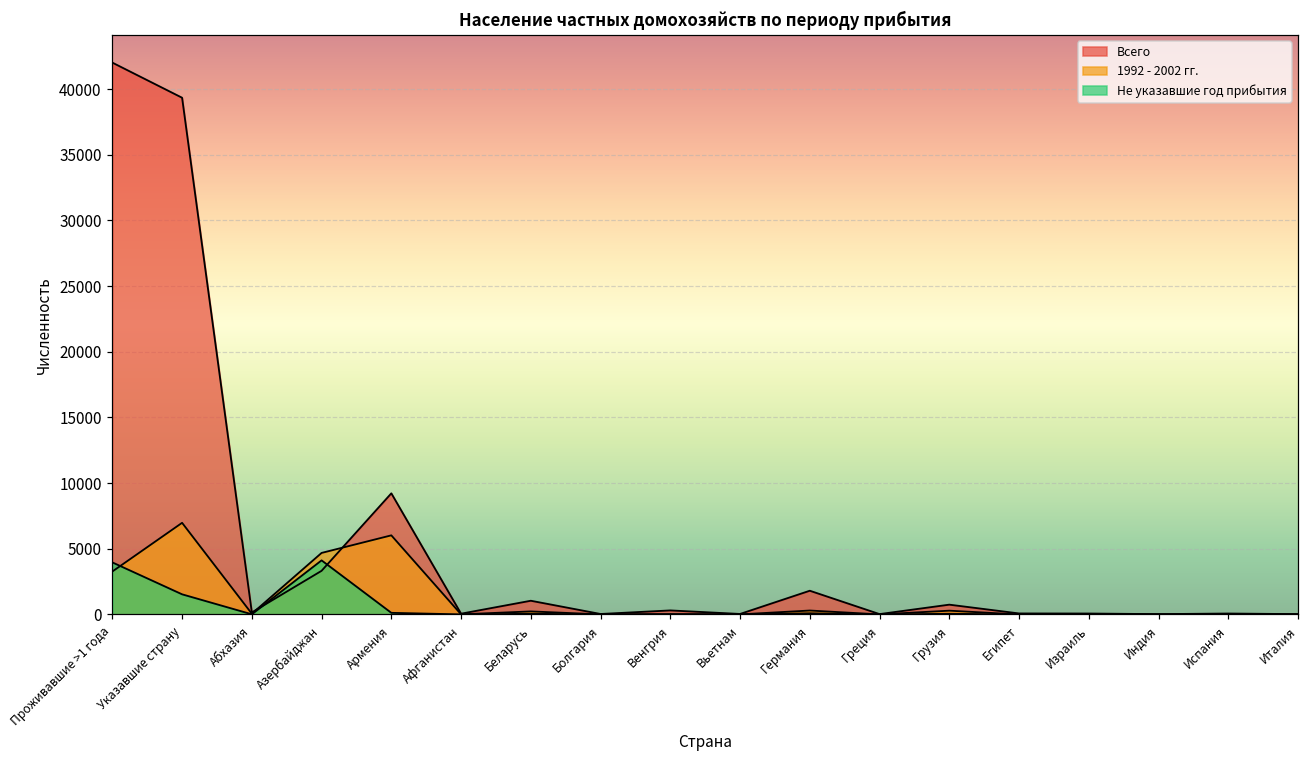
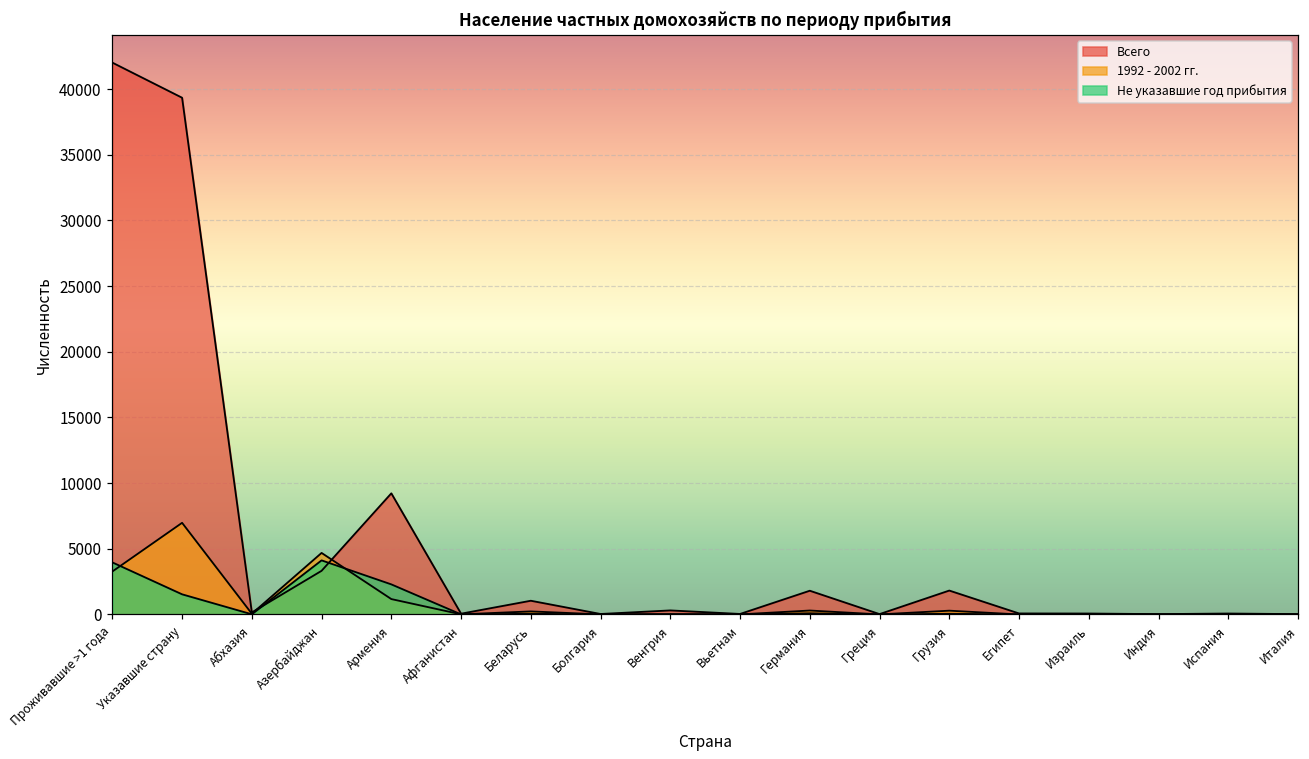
1992 - 2002 гг., Армения: 6000 -> 1200
Не указавшие год прибытия, Армения: 100 -> 2300
Всего, Грузия: 700 -> 1800
